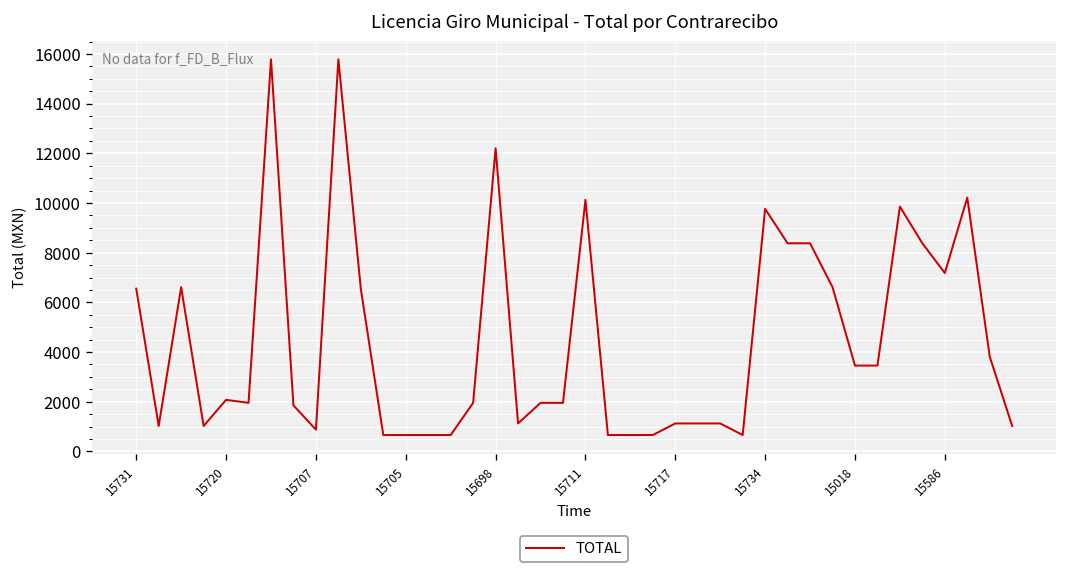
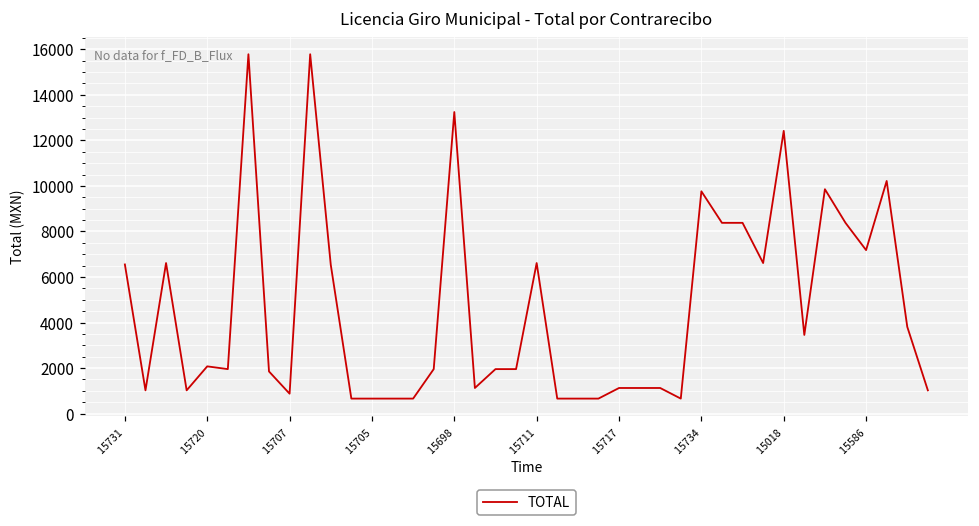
15698: 12200 -> 13200
15711: 10100 -> 6600
15018: 3500 -> 12400
